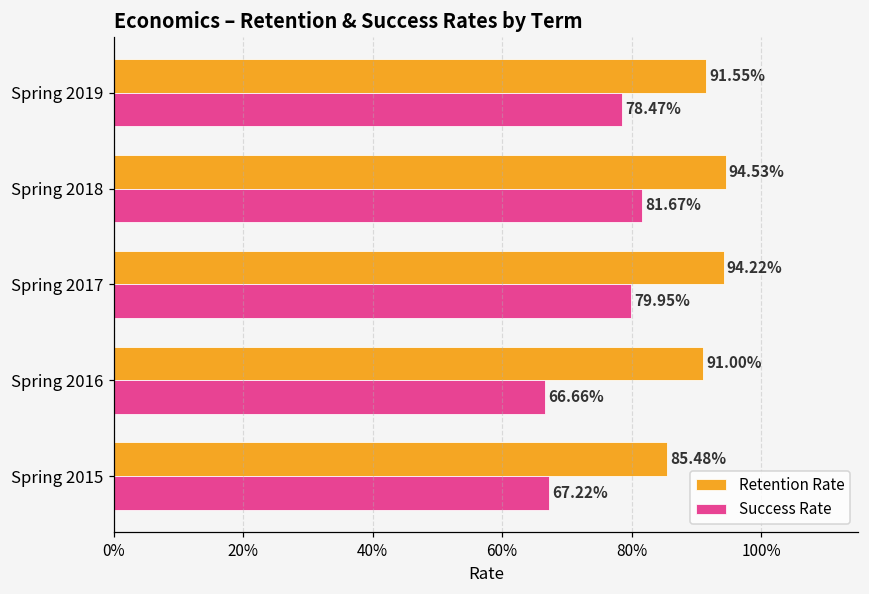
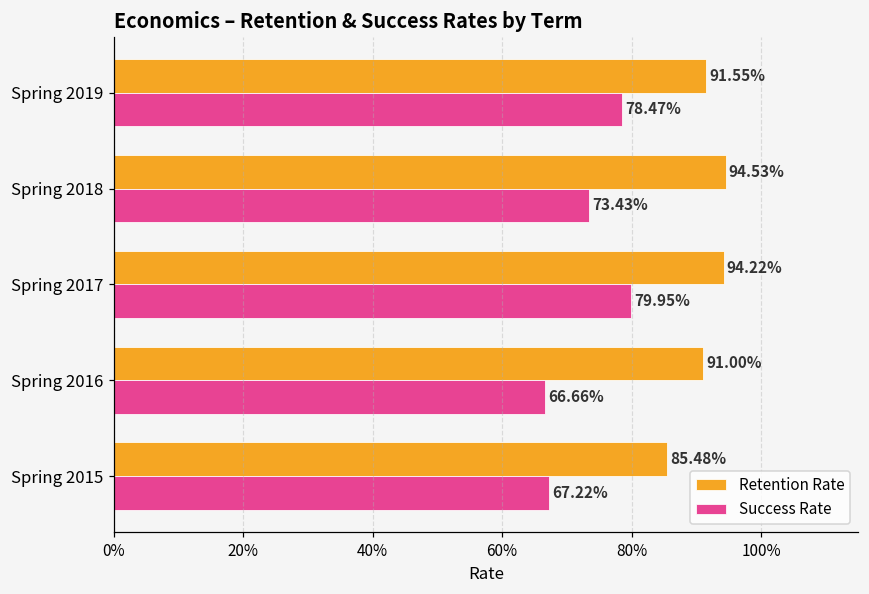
Success Rate, Spring 2018: 81.67% -> 73.43%
